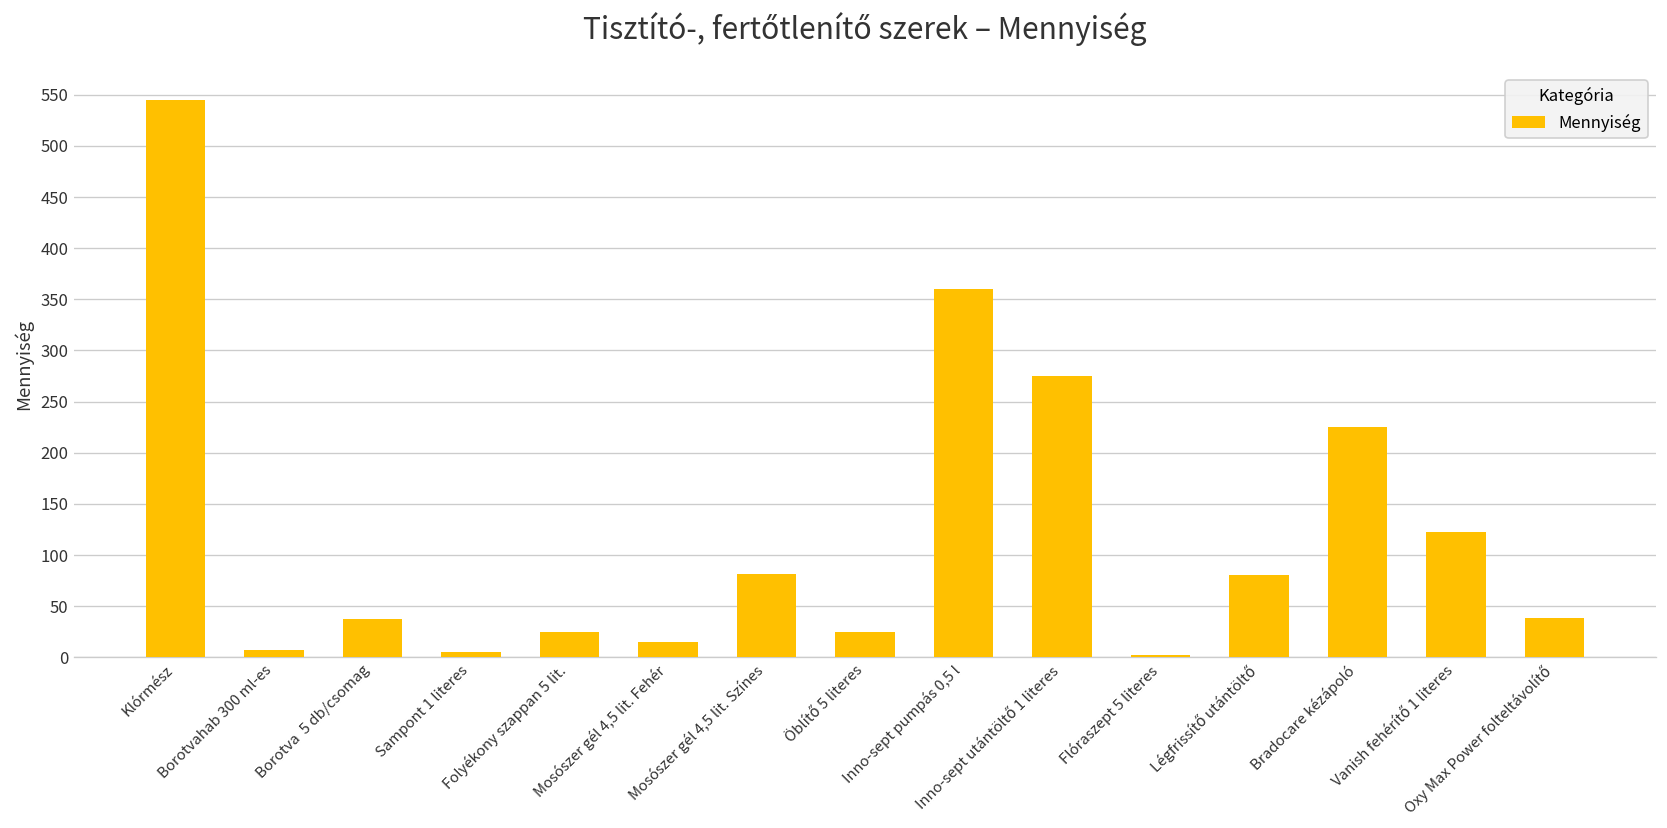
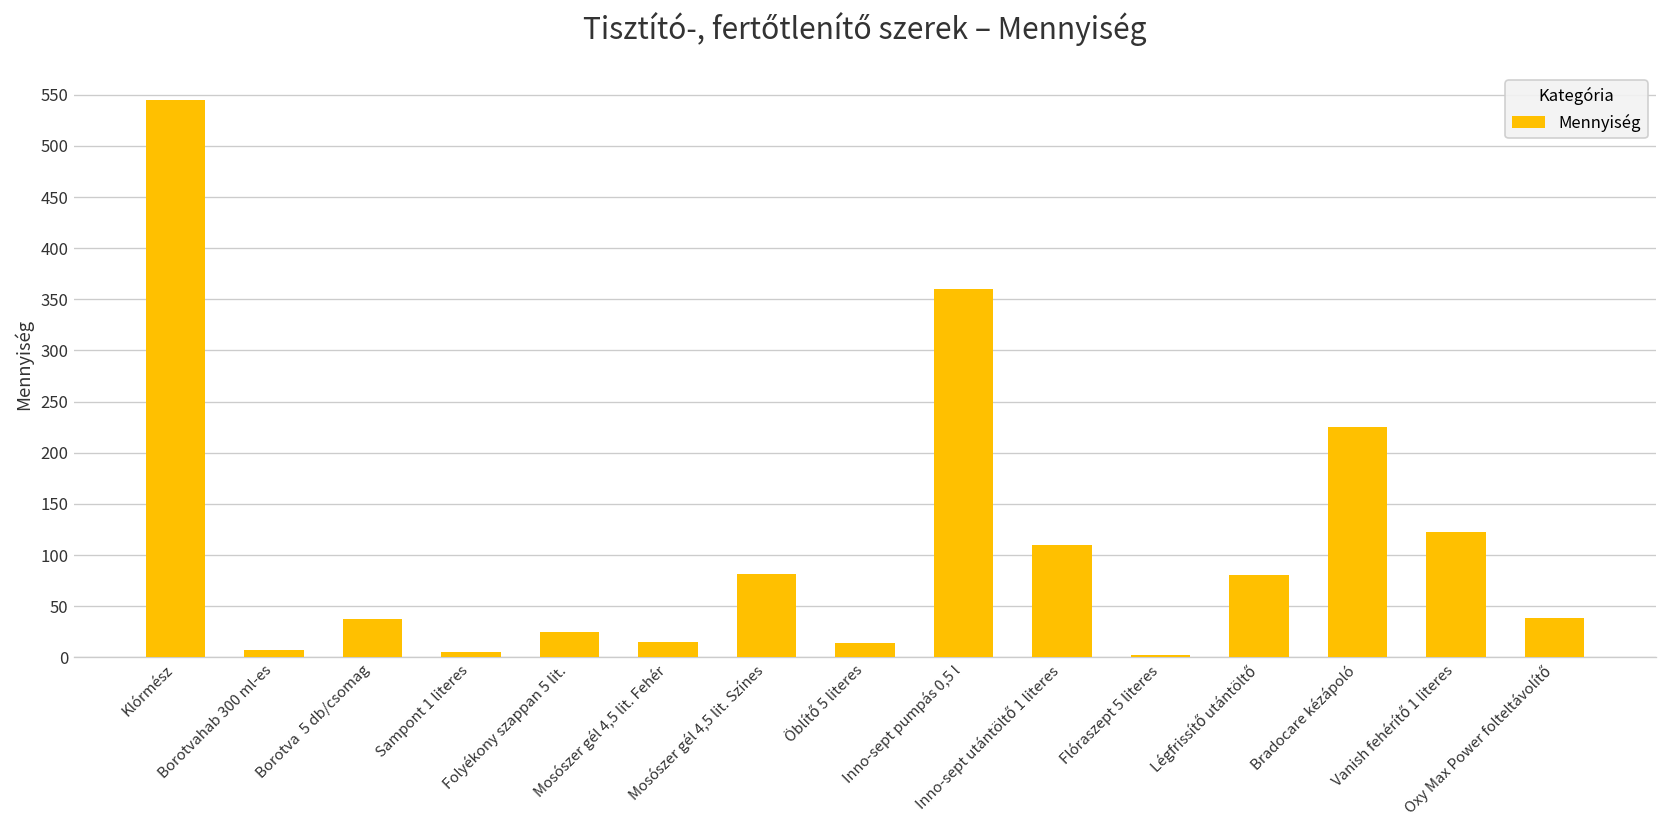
Öblítő 5 literes: 30 -> 10
Inno-sept utántöltő 1 literes: 280 -> 110
